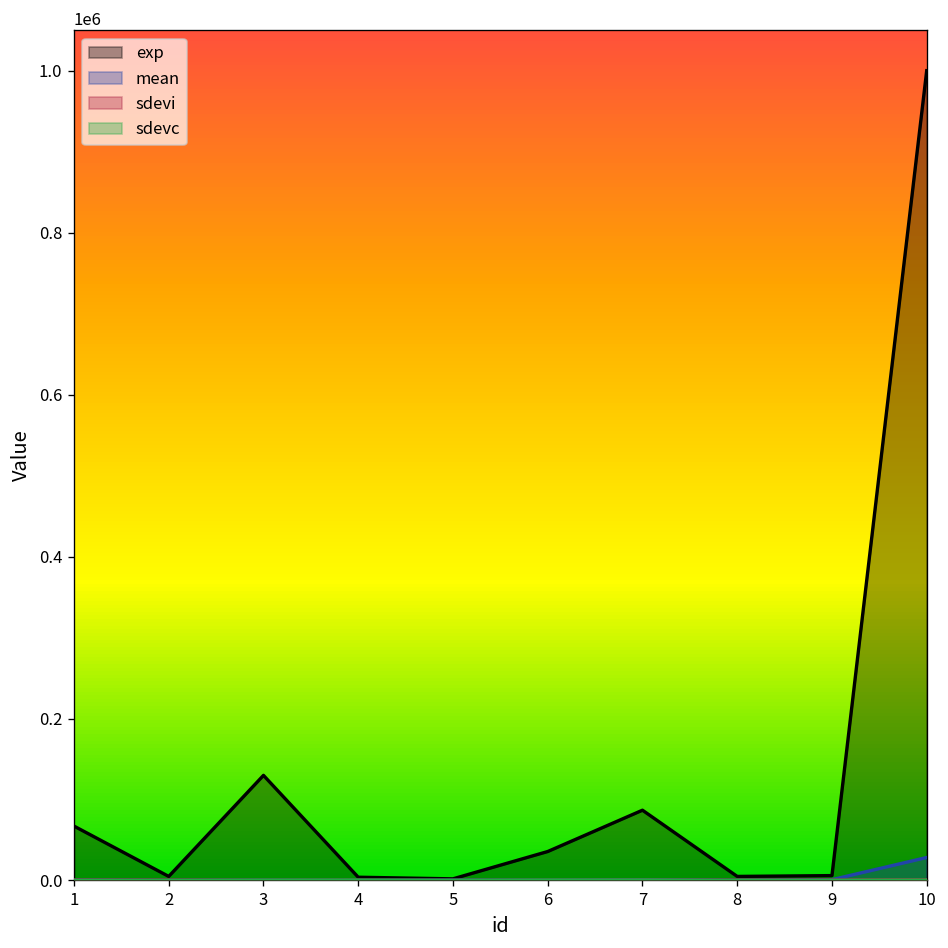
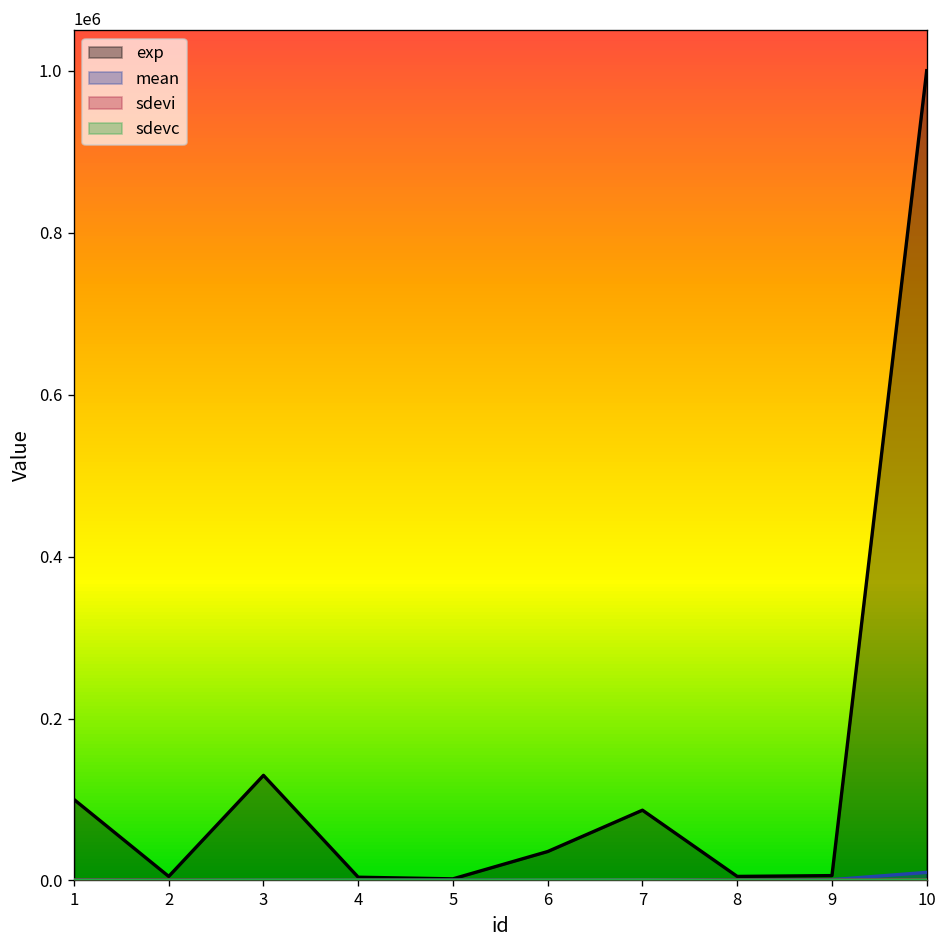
exp, 1: 70000 -> 100000
mean, 10: 30000 -> 10000
